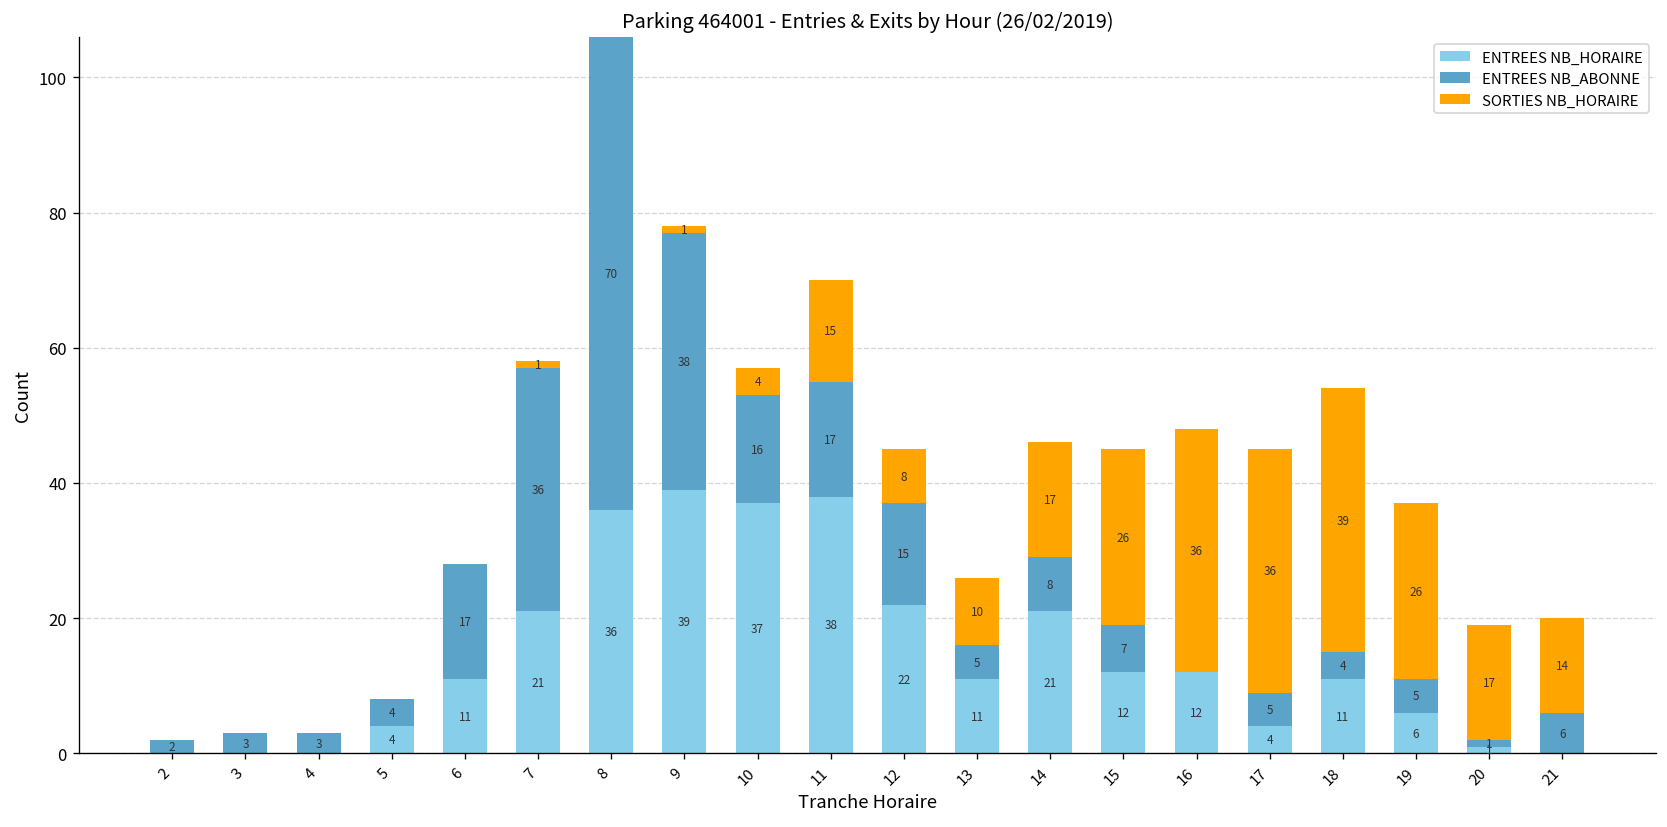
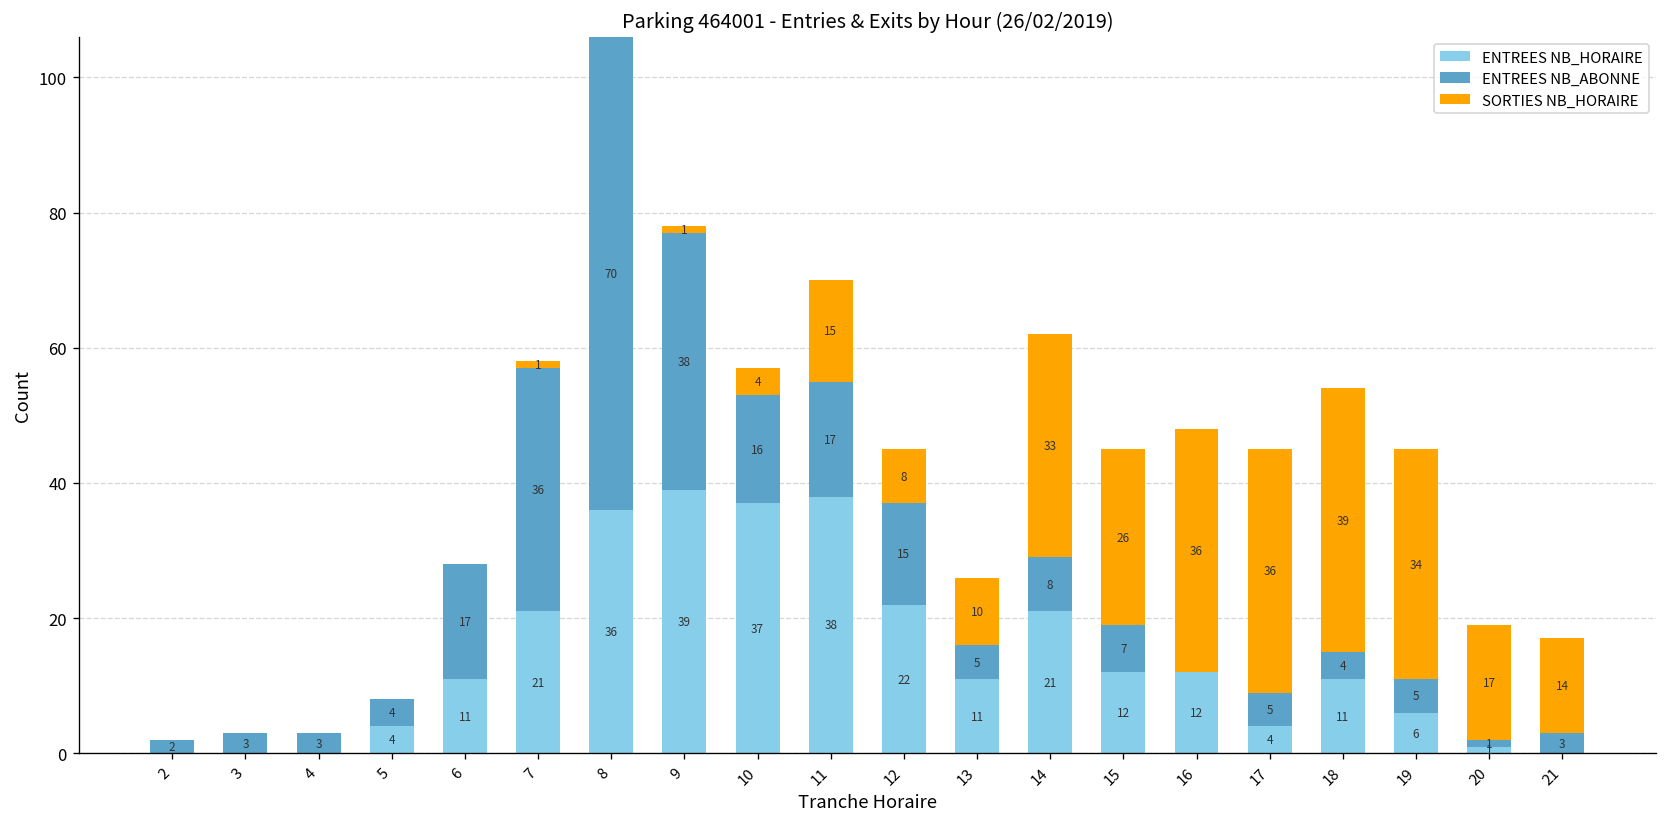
SORTIES NB_HORAIRE, 14: 17 -> 33
SORTIES NB_HORAIRE, 19: 26 -> 34
ENTREES NB_ABONNE, 21: 6 -> 3
